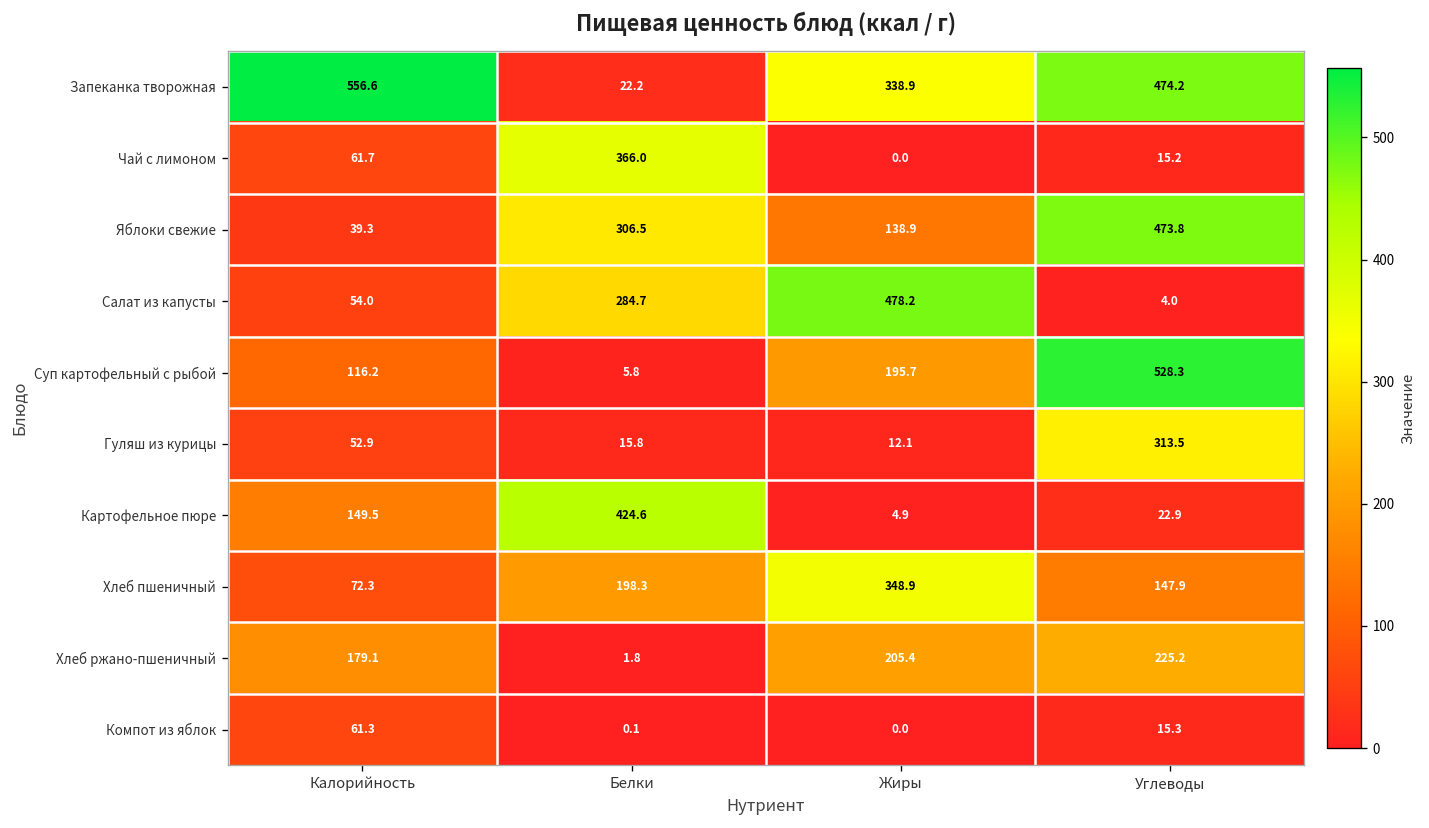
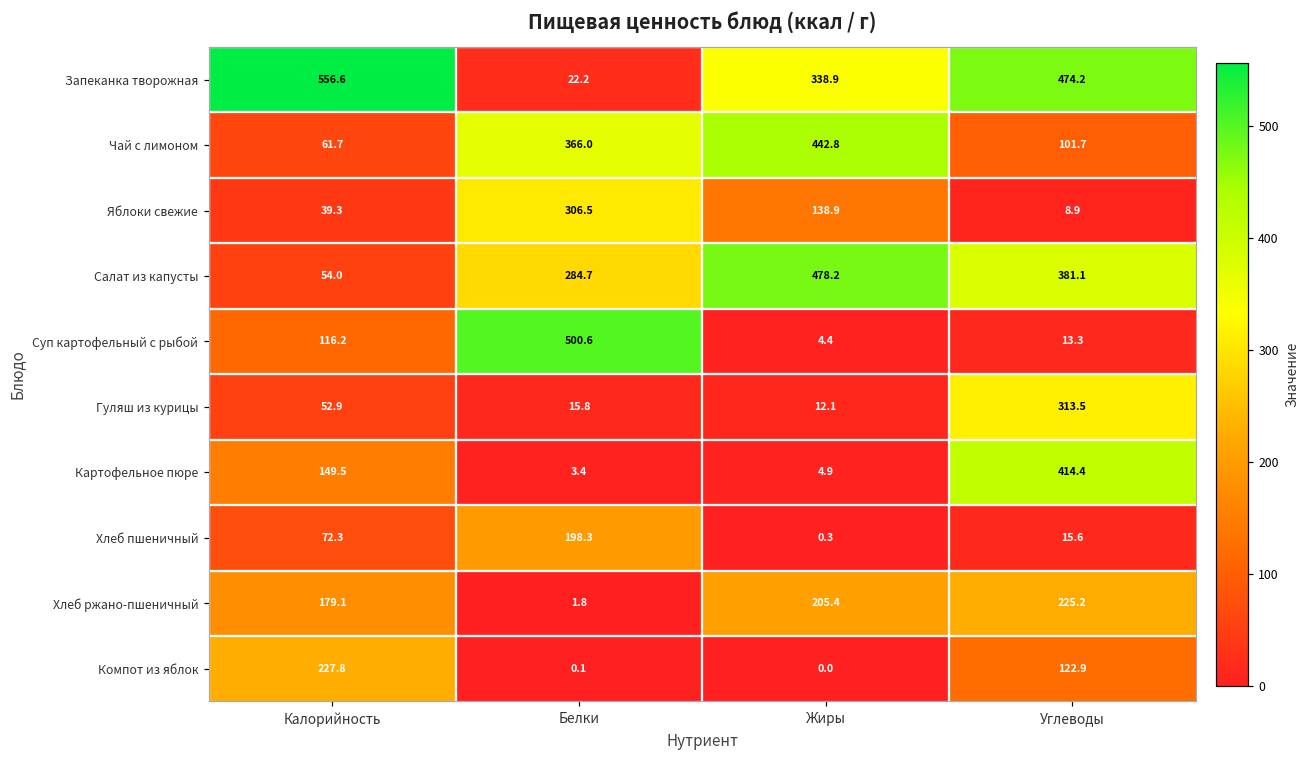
Чай с лимоном, Жиры: 0.0 -> 442.8
Чай с лимоном, Углеводы: 15.2 -> 101.7
Яблоки свежие, Углеводы: 473.8 -> 8.9
Салат из капусты, Углеводы: 4.0 -> 381.1
Суп картофельный с рыбой, Белки: 5.8 -> 500.6
Суп картофельный с рыбой, Жиры: 195.7 -> 4.4
Суп картофельный с рыбой, Углеводы: 528.3 -> 13.3
Картофельное пюре, Белки: 424.6 -> 3.4
Картофельное пюре, Углеводы: 22.9 -> 414.4
Хлеб пшеничный, Жиры: 348.9 -> 0.3
Хлеб пшеничный, Углеводы: 147.9 -> 15.6
Компот из яблок, Калорийность: 61.3 -> 227.8
Компот из яблок, Углеводы: 15.3 -> 122.9
